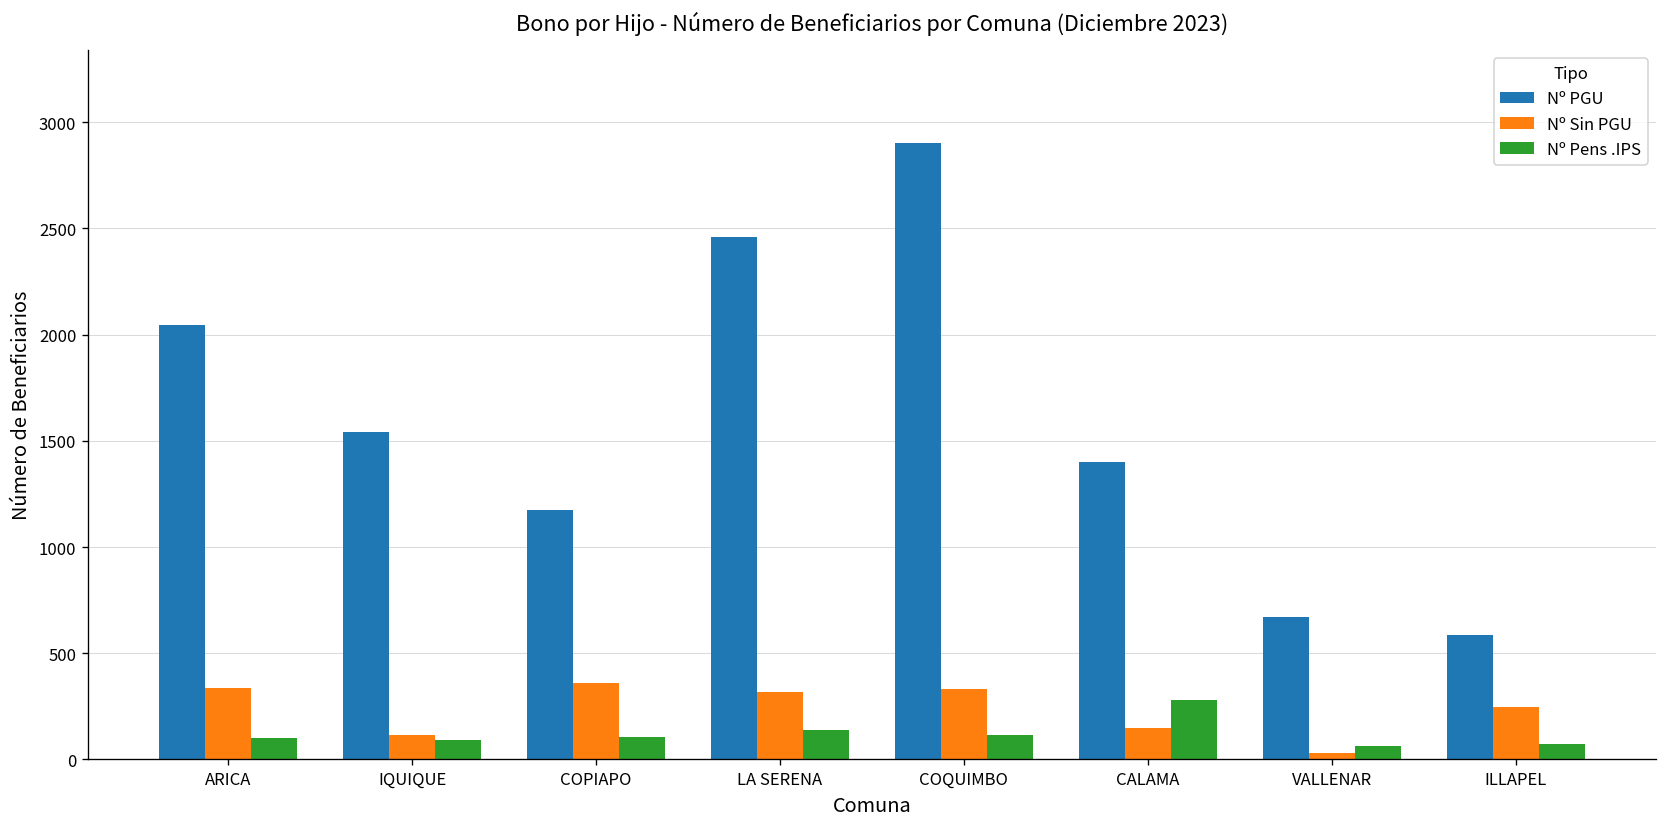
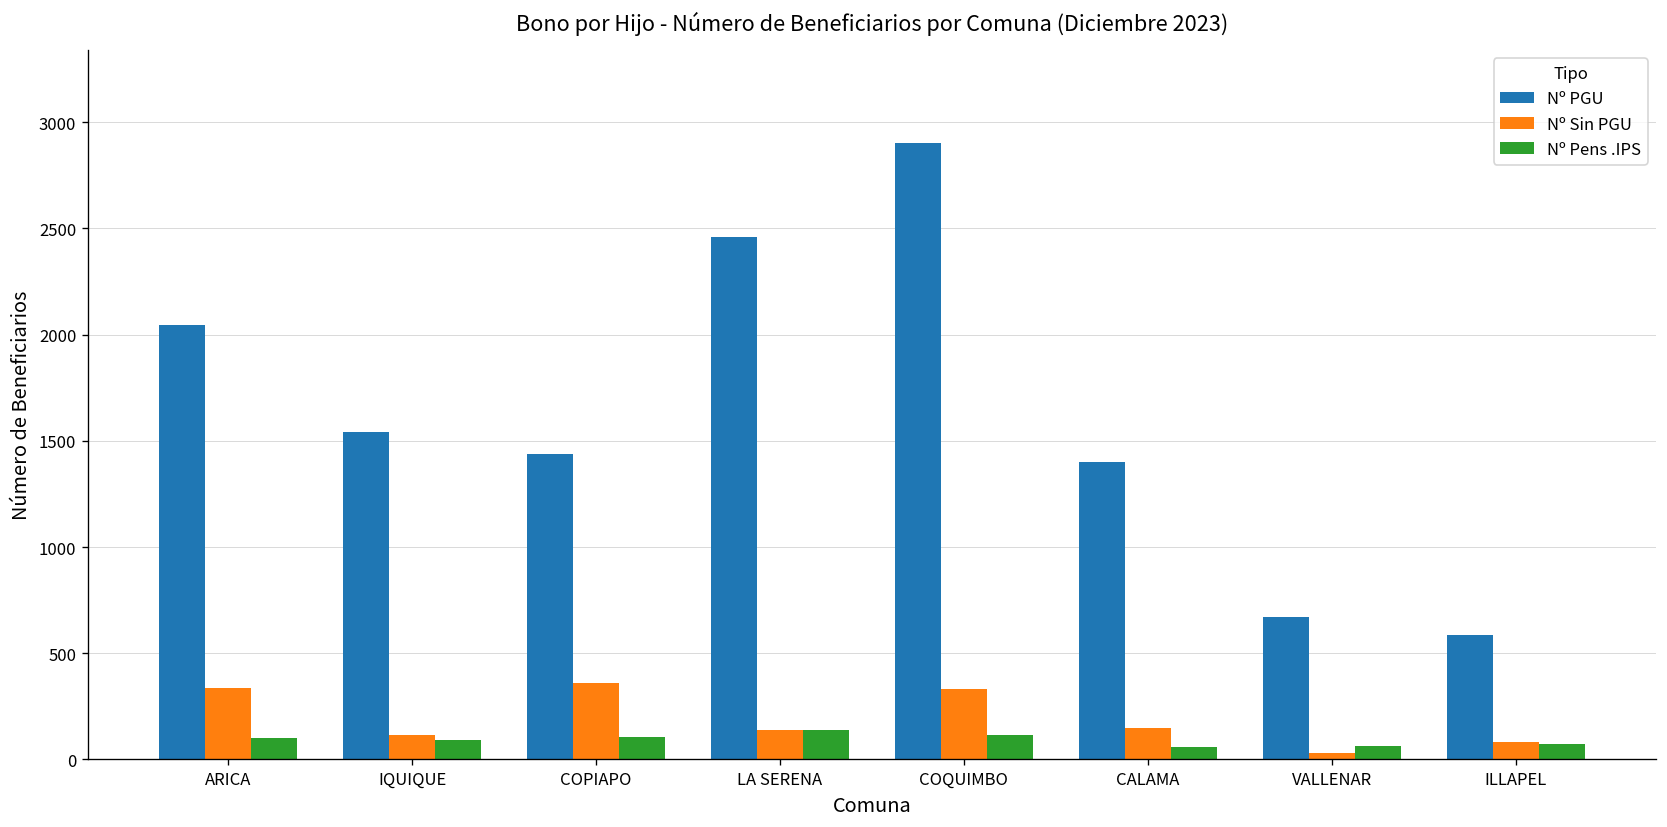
Nº PGU, COPIAPO: 1180 -> 1440
Nº Sin PGU, LA SERENA: 320 -> 140
Nº Pens .IPS, CALAMA: 280 -> 60
Nº Sin PGU, ILLAPEL: 250 -> 80
